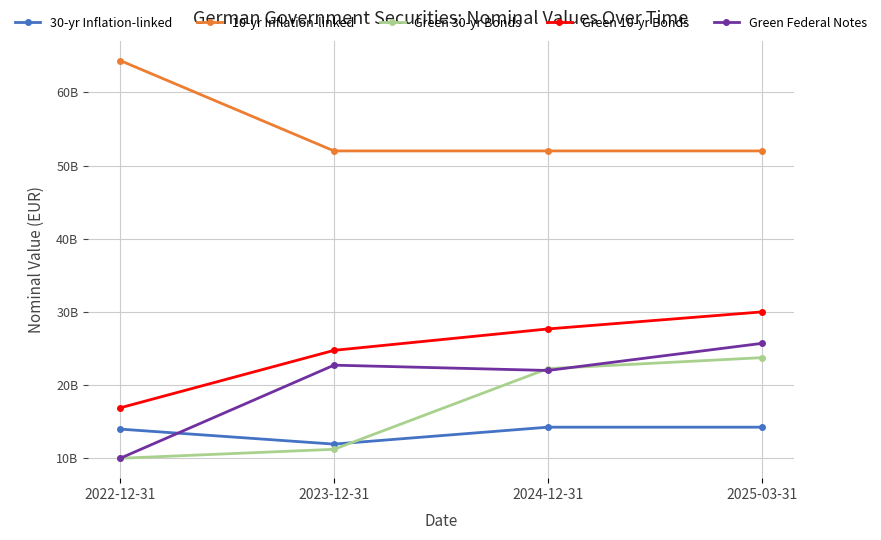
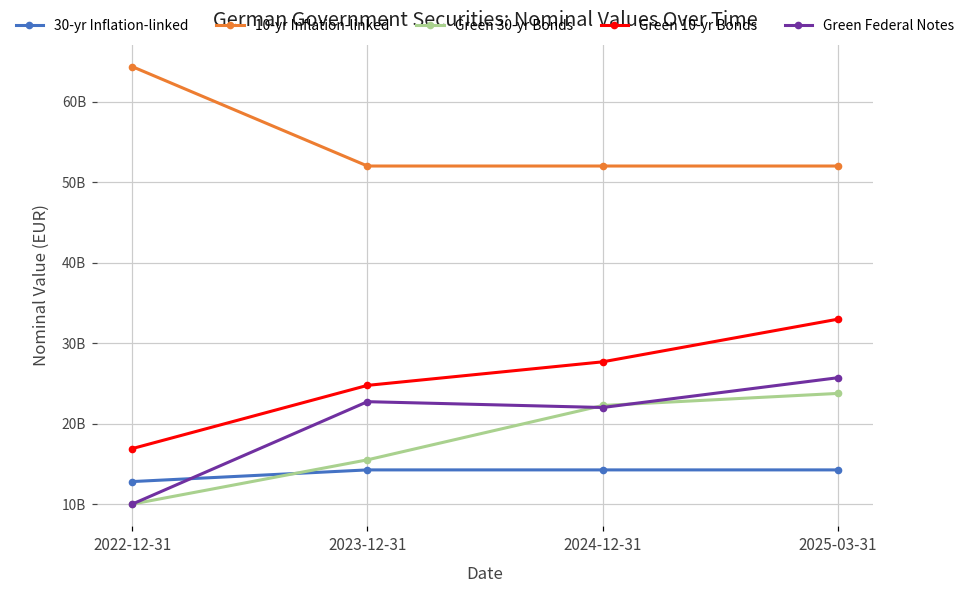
30-yr Inflation-linked, 2022-12-31: 14000000000 -> 13000000000
30-yr Inflation-linked, 2023-12-31: 12000000000 -> 14000000000
Green 30-yr Bonds, 2023-12-31: 11000000000 -> 16000000000
Green 10-yr Bonds, 2025-03-31: 30000000000 -> 33000000000
